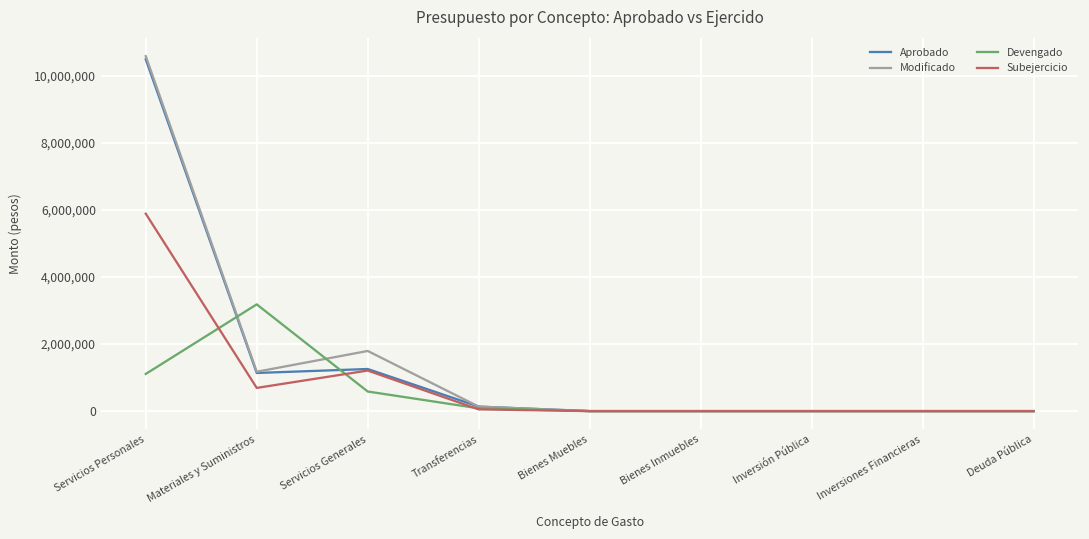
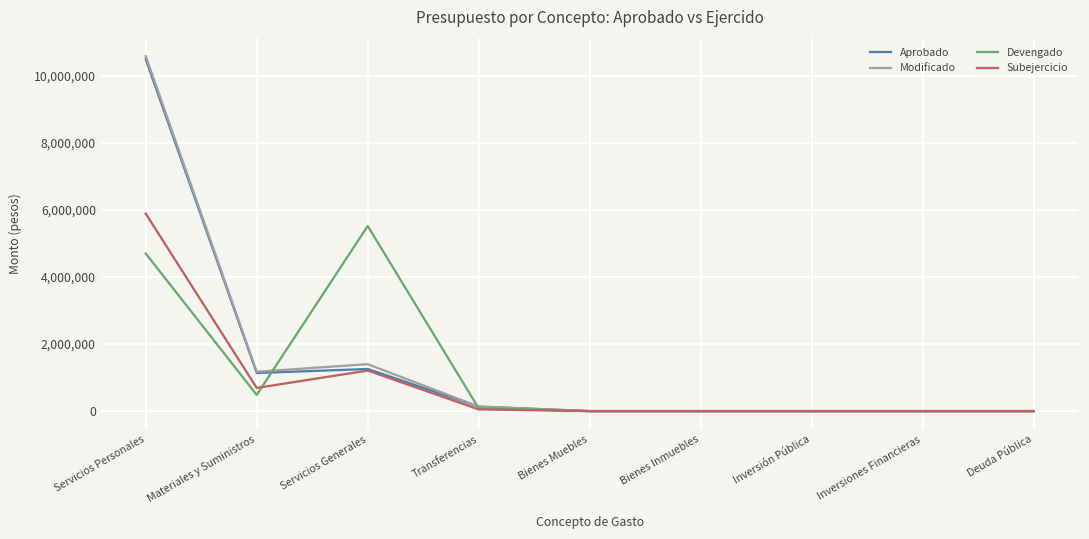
Devengado, Servicios Personales: 1,100,000 -> 4,700,000
Devengado, Materiales y Suministros: 3,200,000 -> 500,000
Modificado, Servicios Generales: 1,800,000 -> 1,400,000
Devengado, Servicios Generales: 600,000 -> 5,500,000
